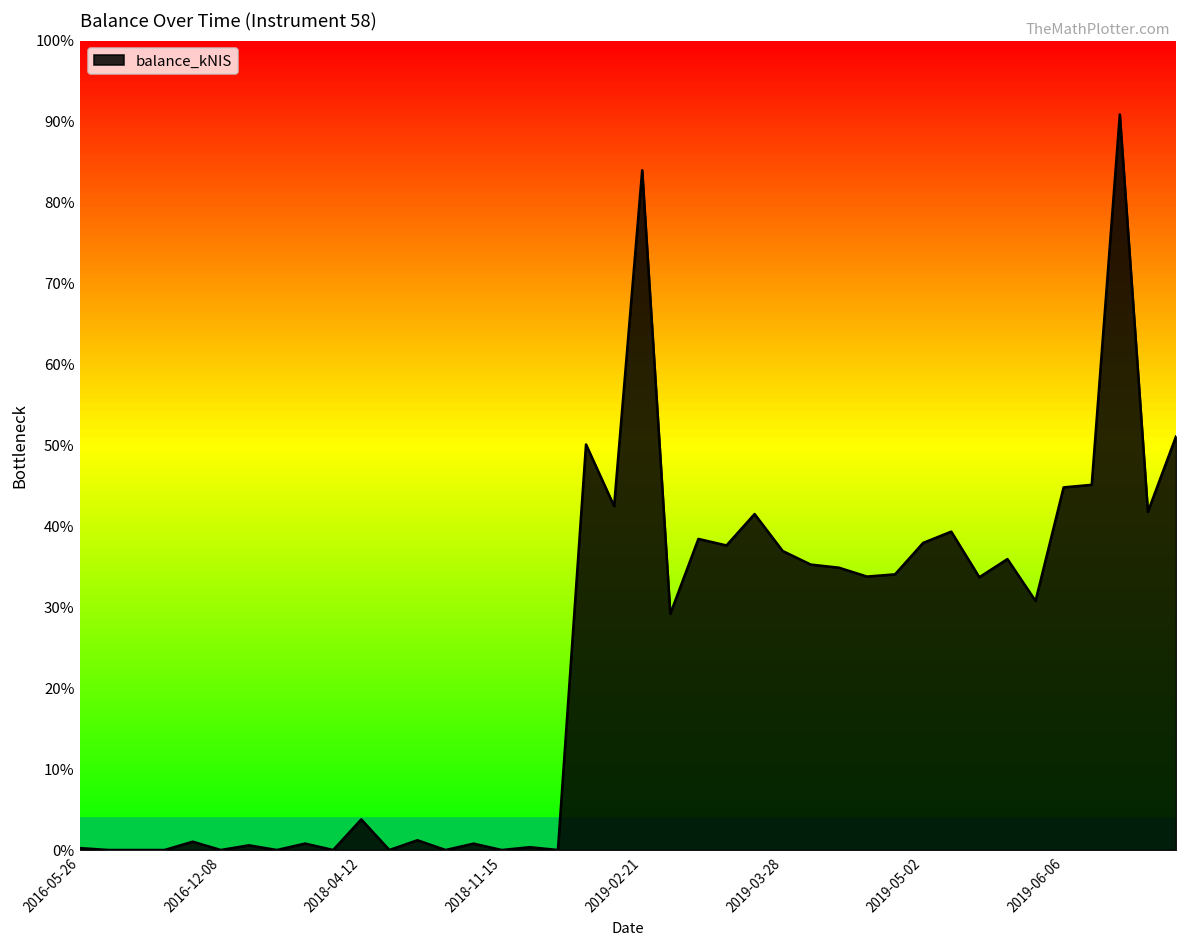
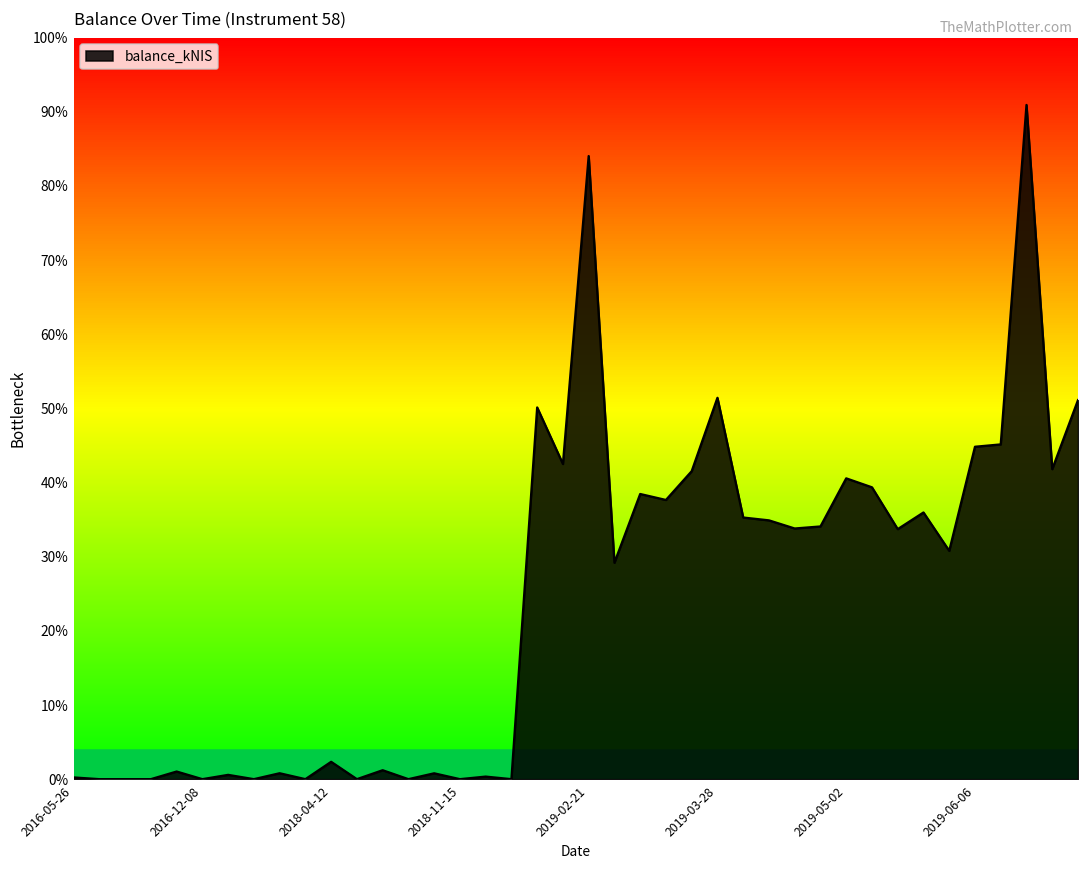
2018-04-12: 4% -> 2%
2019-03-28: 37% -> 51%
2019-05-02: 38% -> 41%
